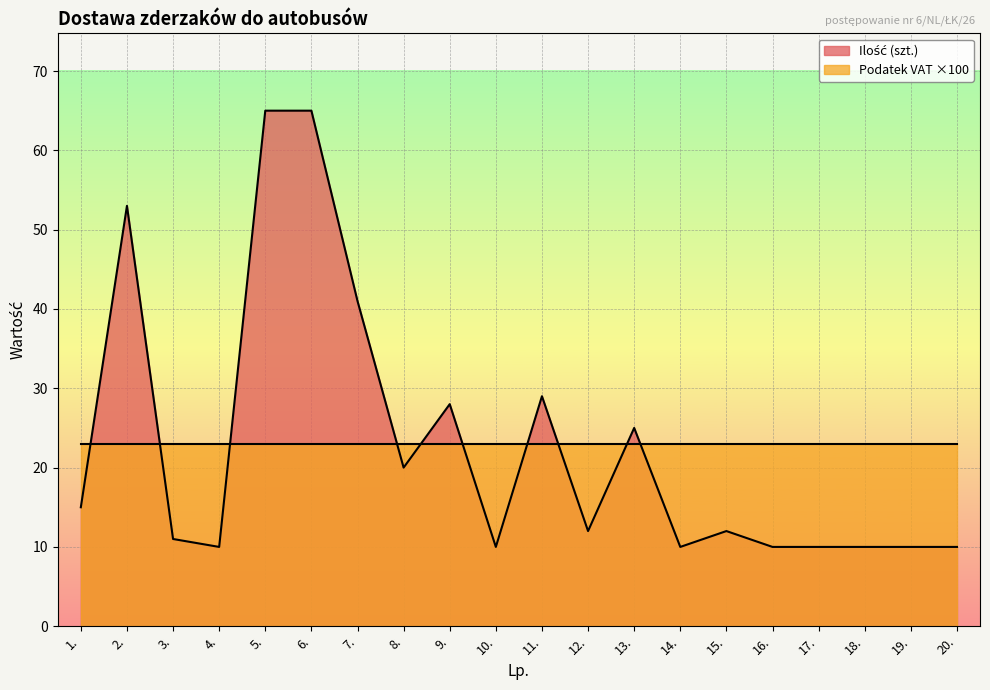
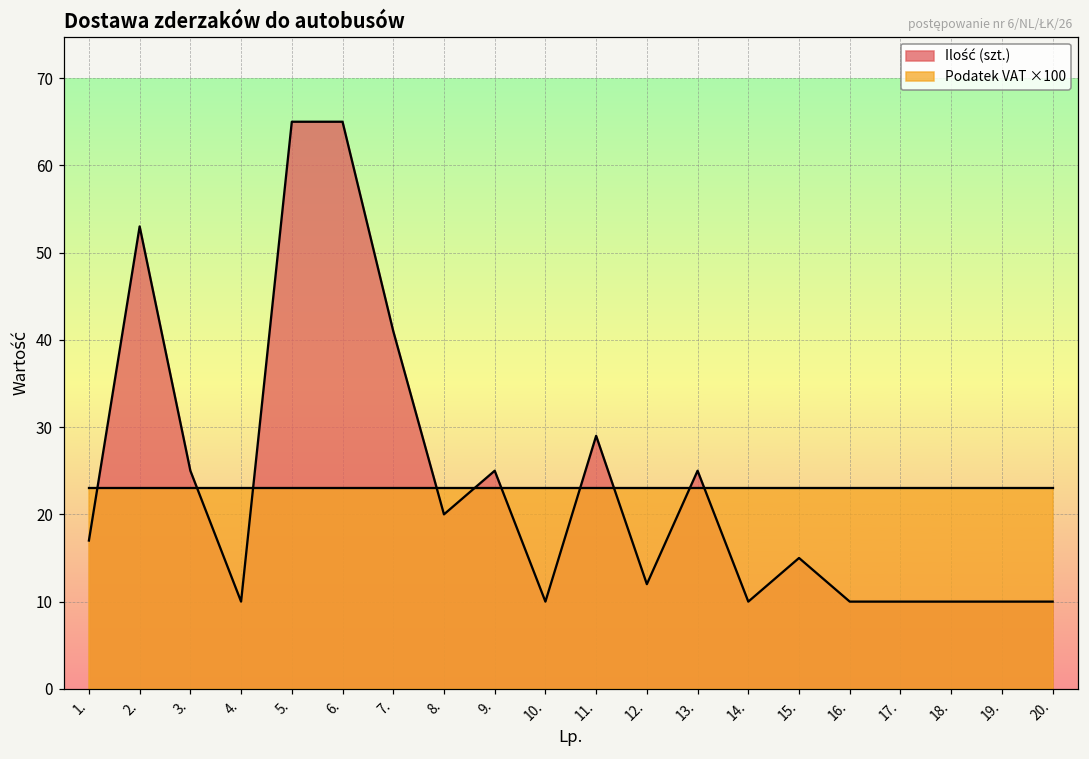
Ilość (szt.), 1.: 15 -> 17
Ilość (szt.), 3.: 11 -> 25
Ilość (szt.), 9.: 28 -> 25
Ilość (szt.), 15.: 12 -> 15
